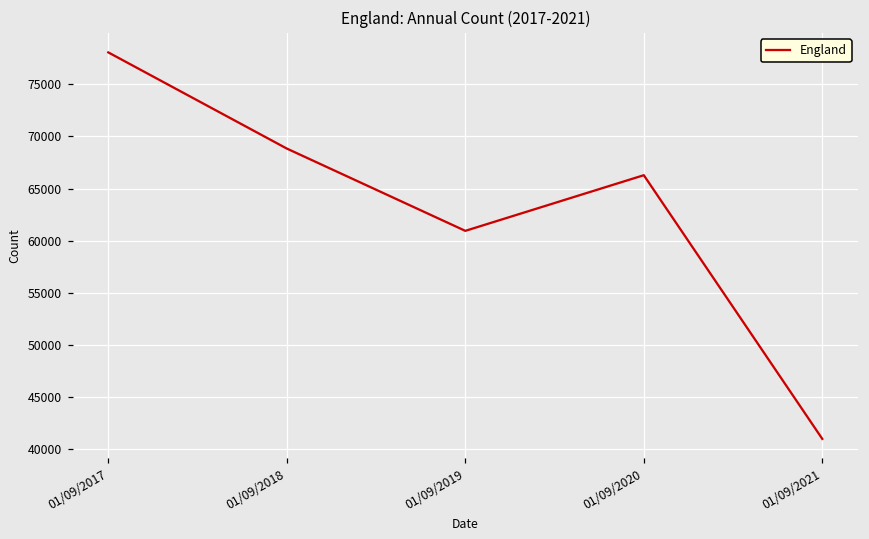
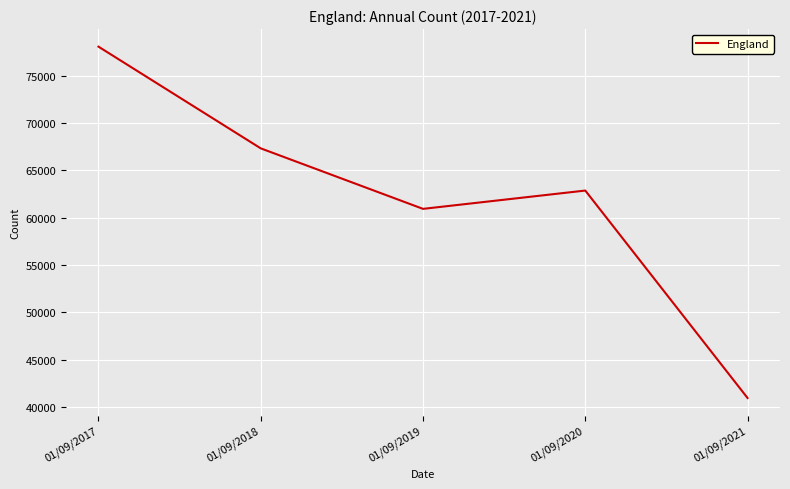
01/09/2018: 69000 -> 67000
01/09/2020: 66000 -> 63000
